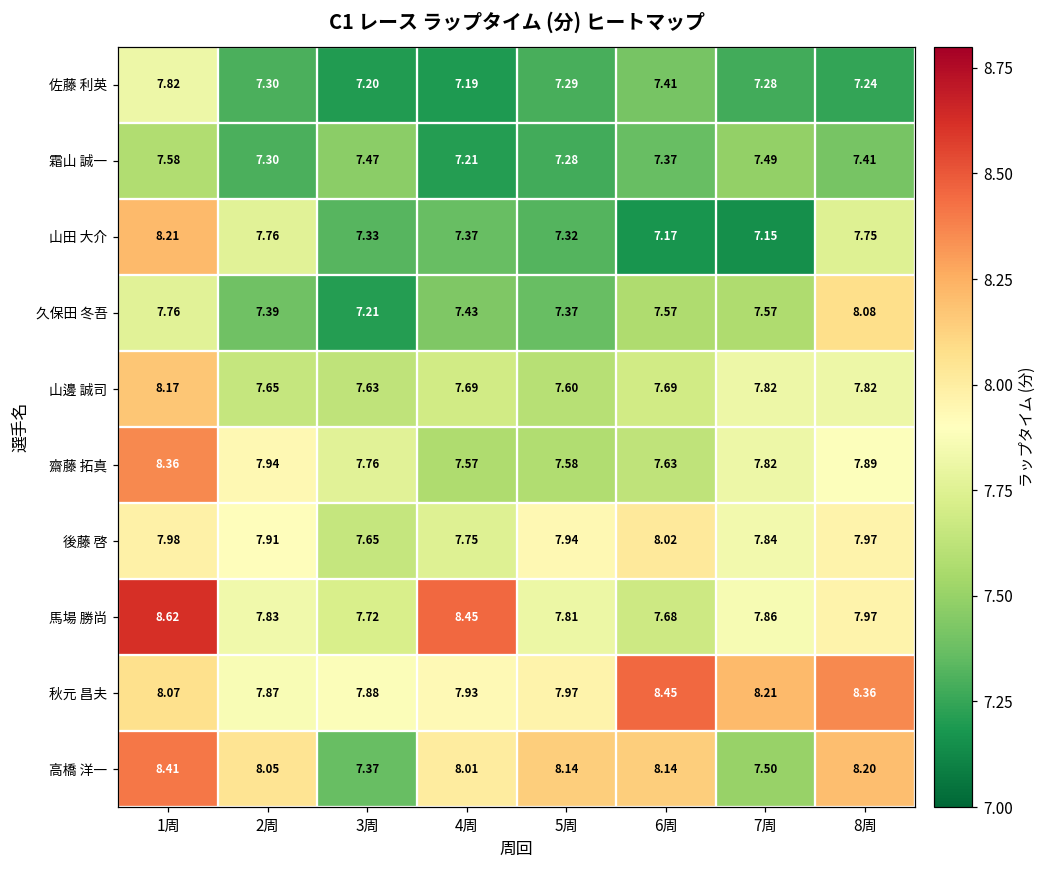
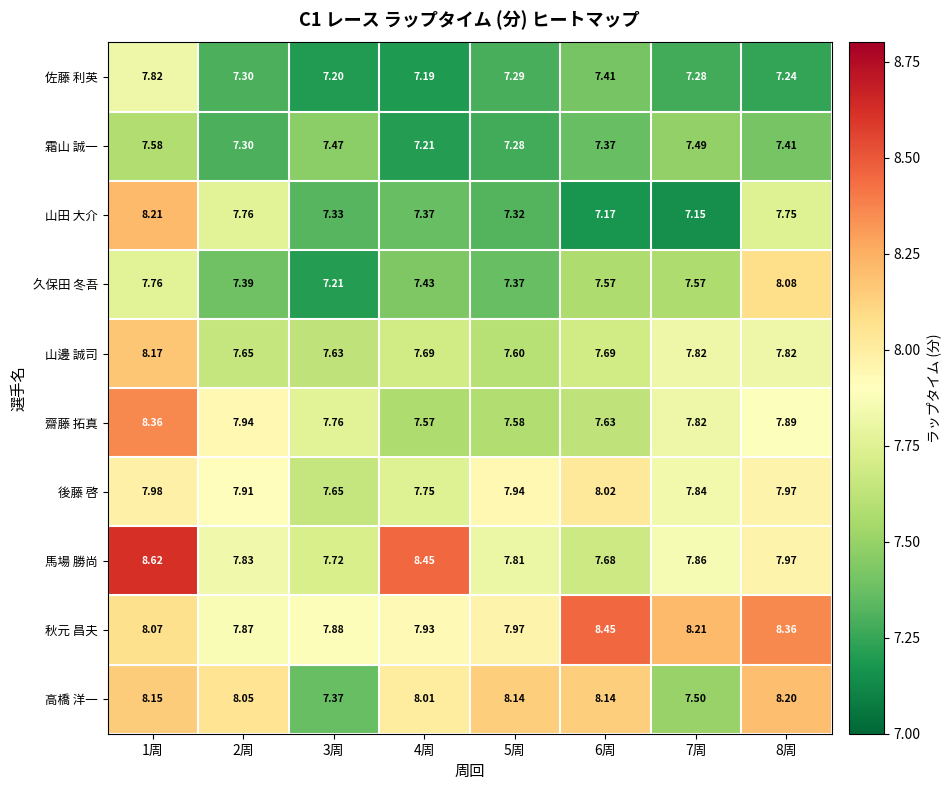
高橋 洋一, 1周: 8.41 -> 8.15
